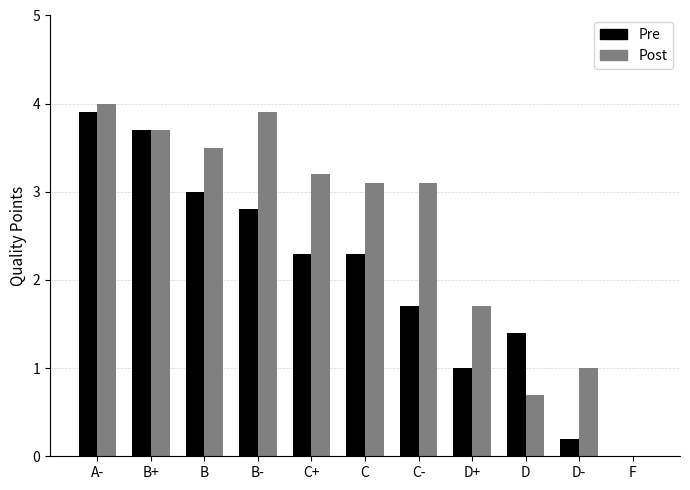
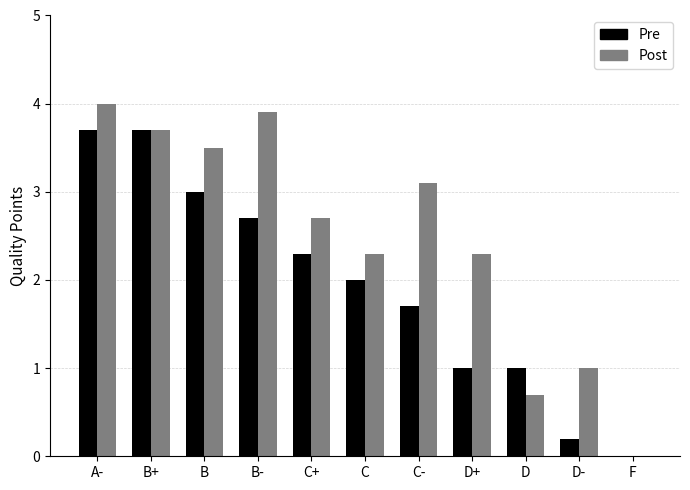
Pre, A-: 3.9 -> 3.7
Pre, B-: 2.8 -> 2.7
Post, C+: 3.2 -> 2.7
Pre, C: 2.3 -> 2.0
Post, C: 3.1 -> 2.3
Post, D+: 1.7 -> 2.3
Pre, D: 1.4 -> 1.0
